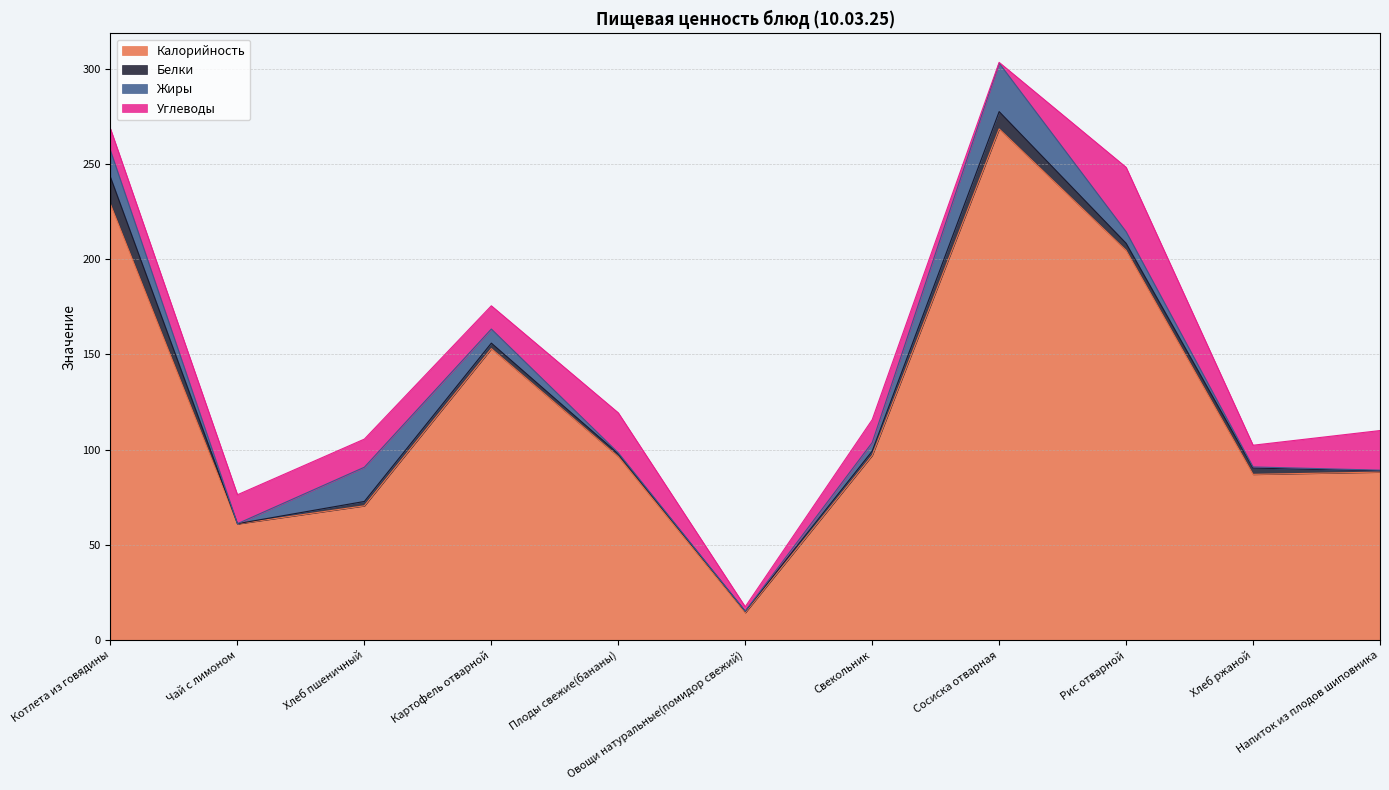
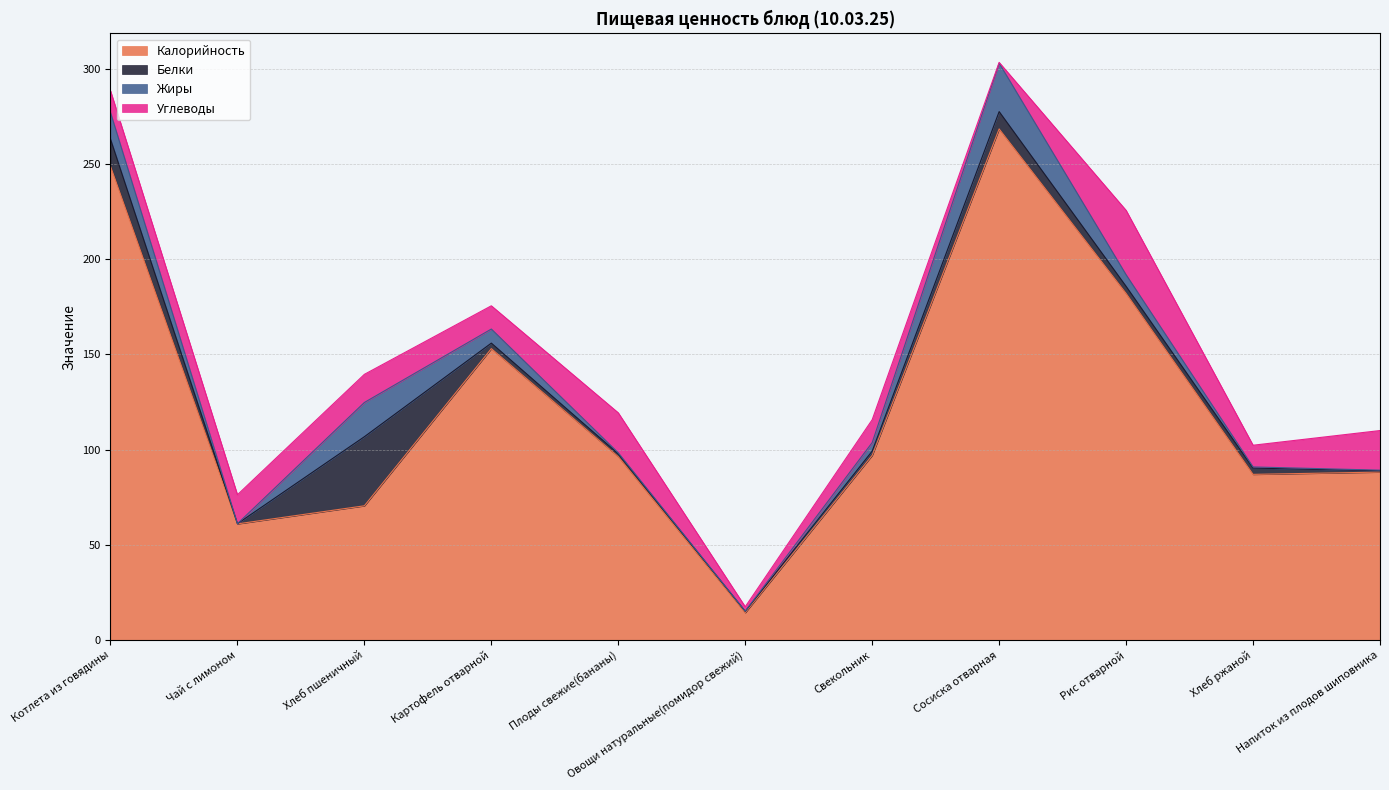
Калорийность, Котлета из говядины: 229 -> 249
Белки, Хлеб пшеничный: 2 -> 36
Калорийность, Рис отварной: 205 -> 182
